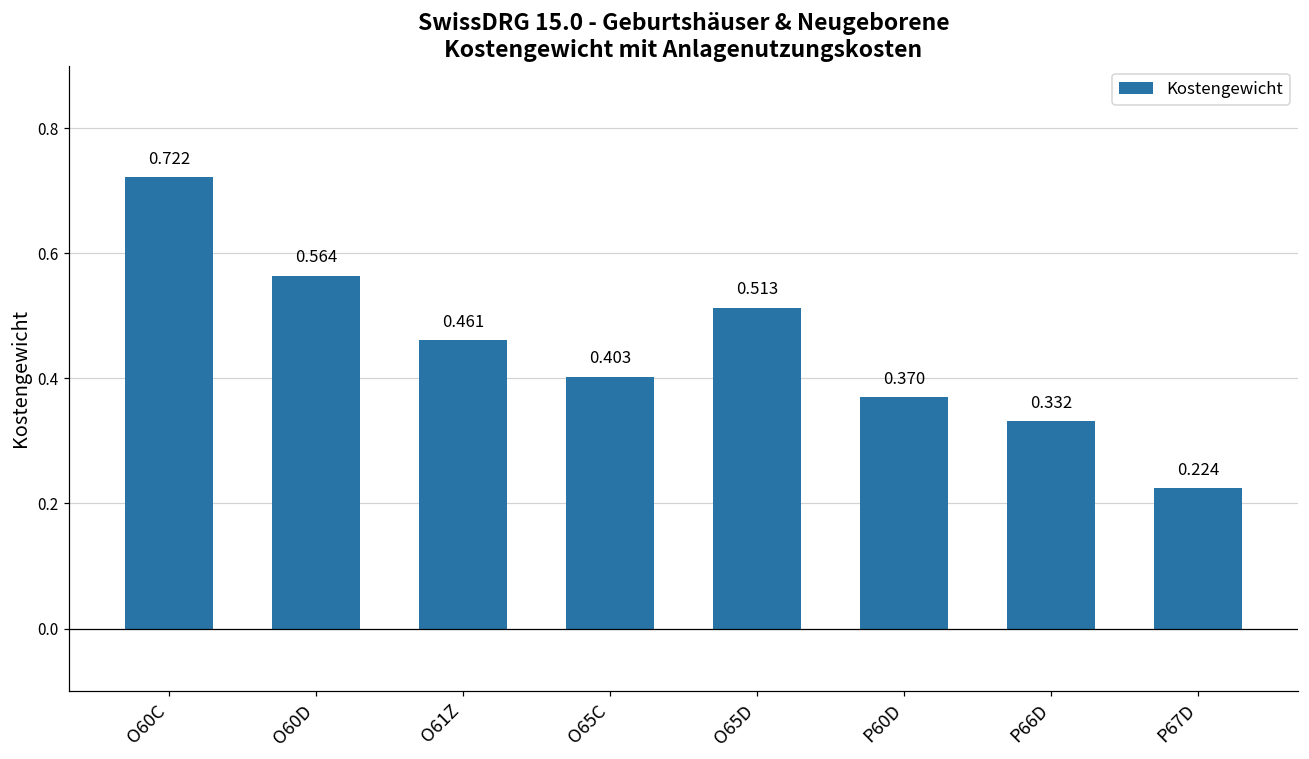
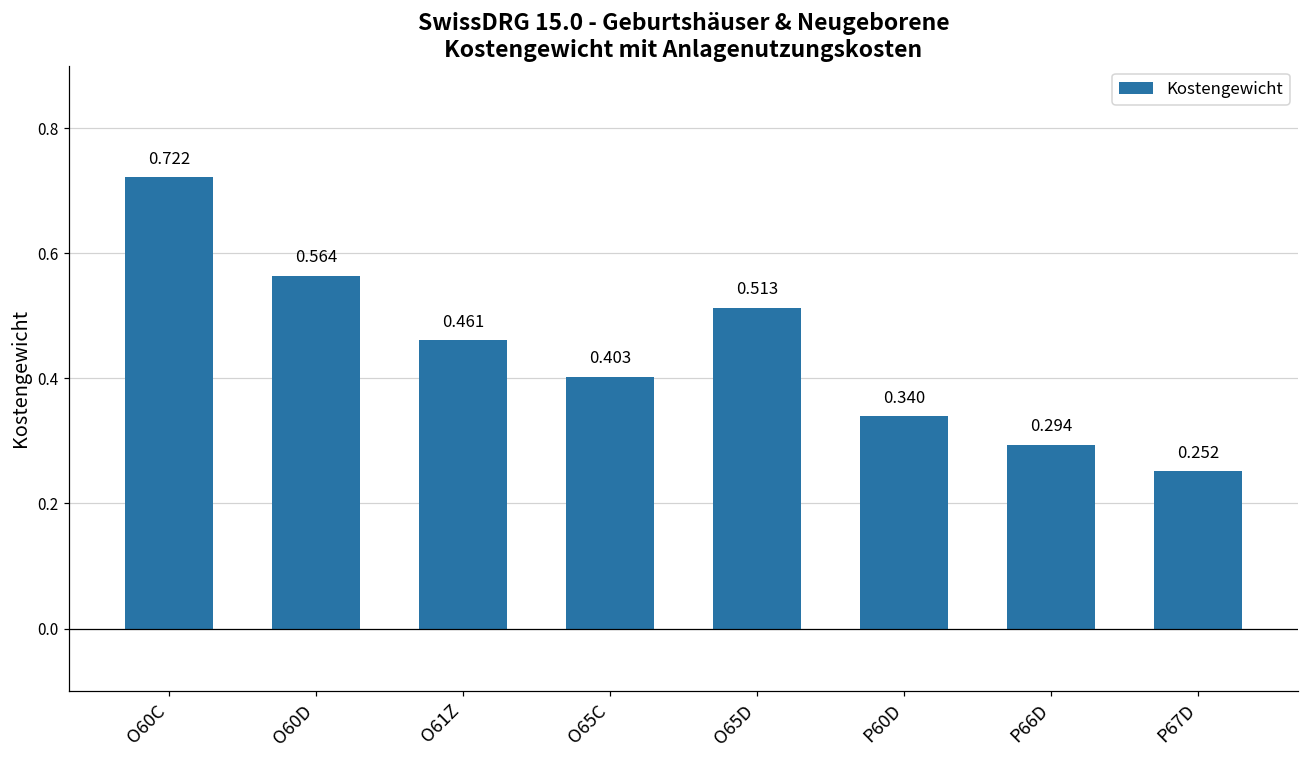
P60D: 0.370 -> 0.340
P66D: 0.332 -> 0.294
P67D: 0.224 -> 0.252
